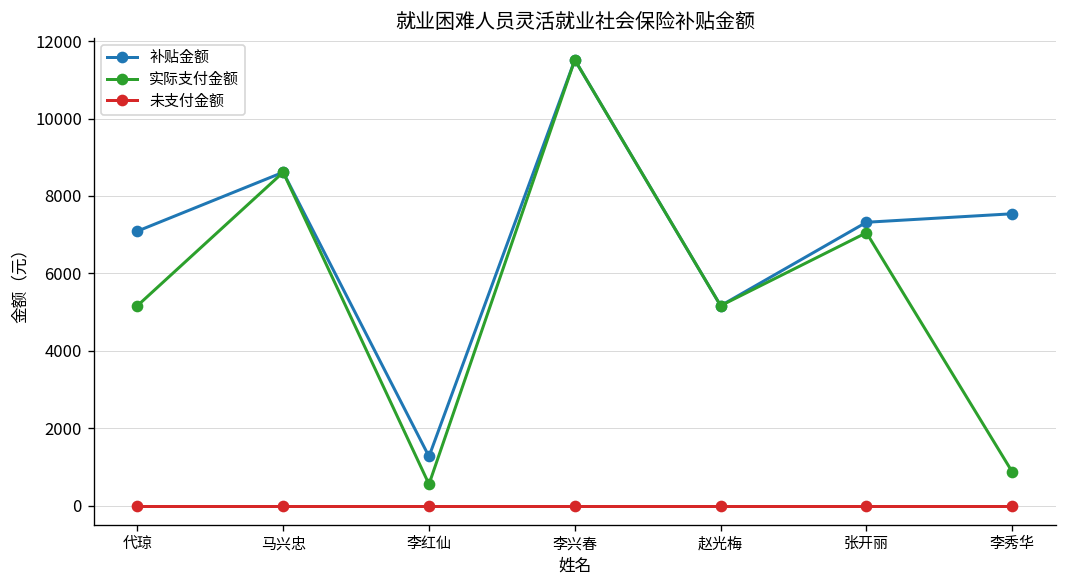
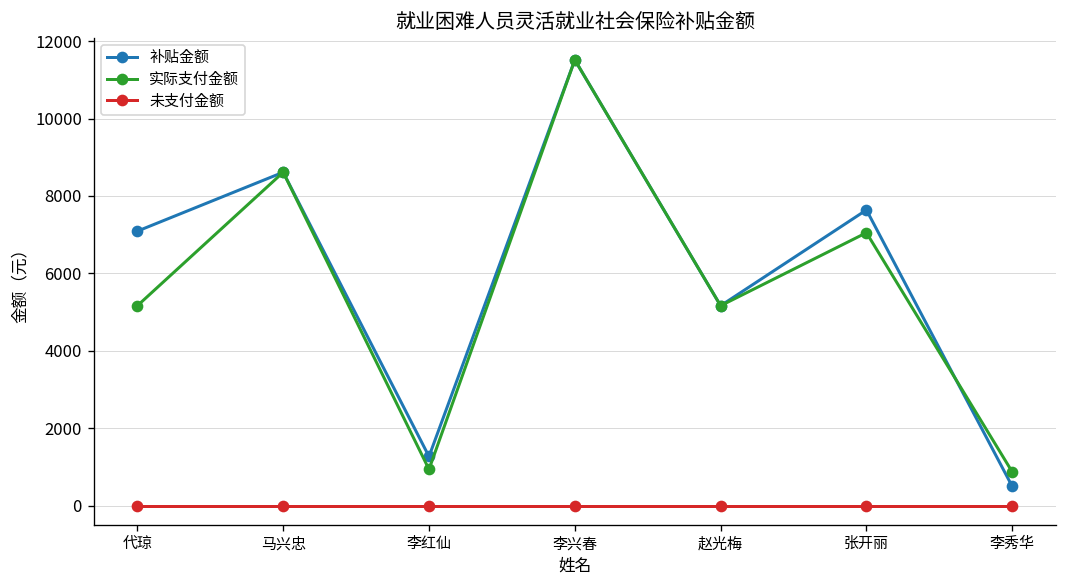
实际支付金额, 李红仙: 600 -> 900
补贴金额, 张开丽: 7300 -> 7600
补贴金额, 李秀华: 7500 -> 500
